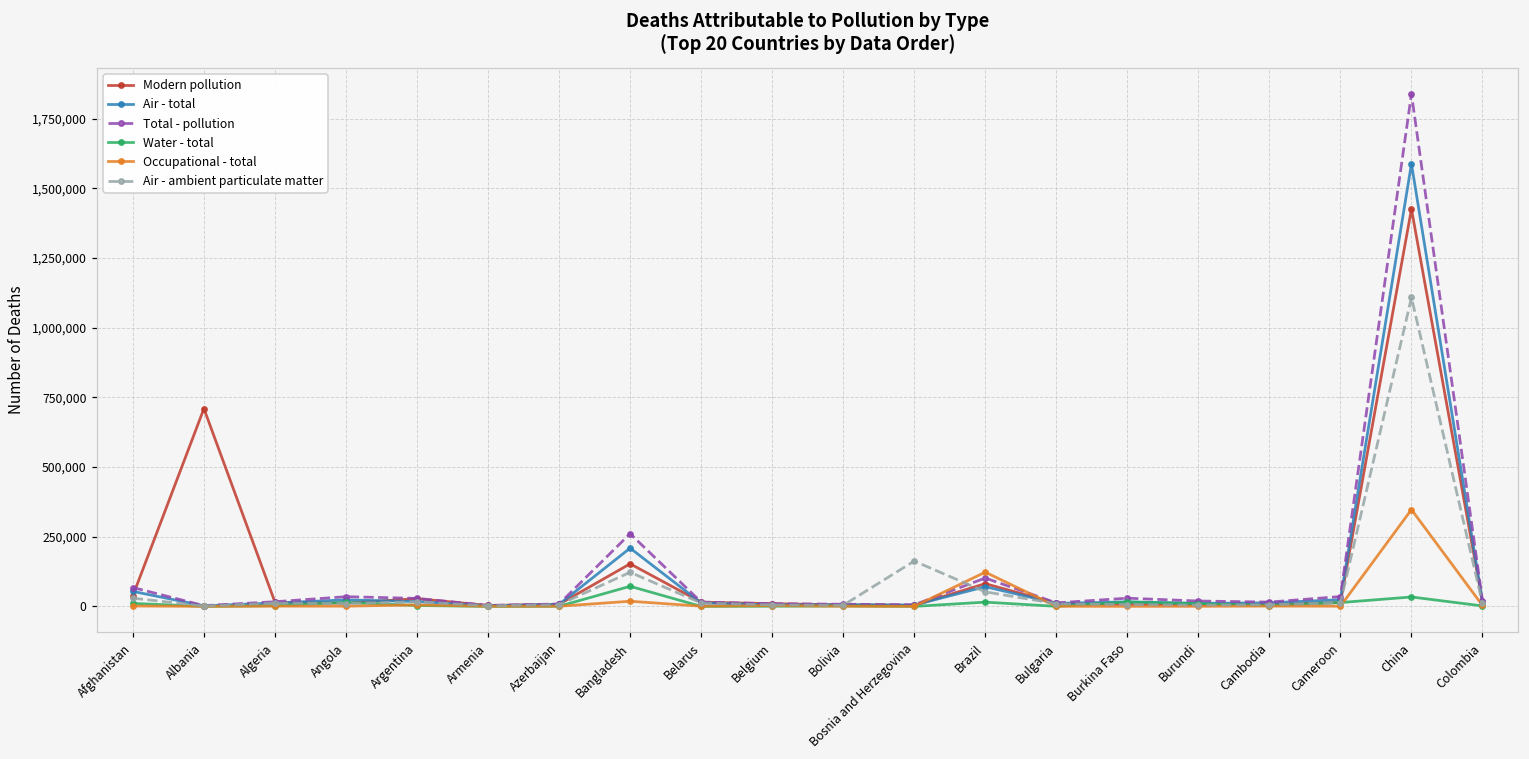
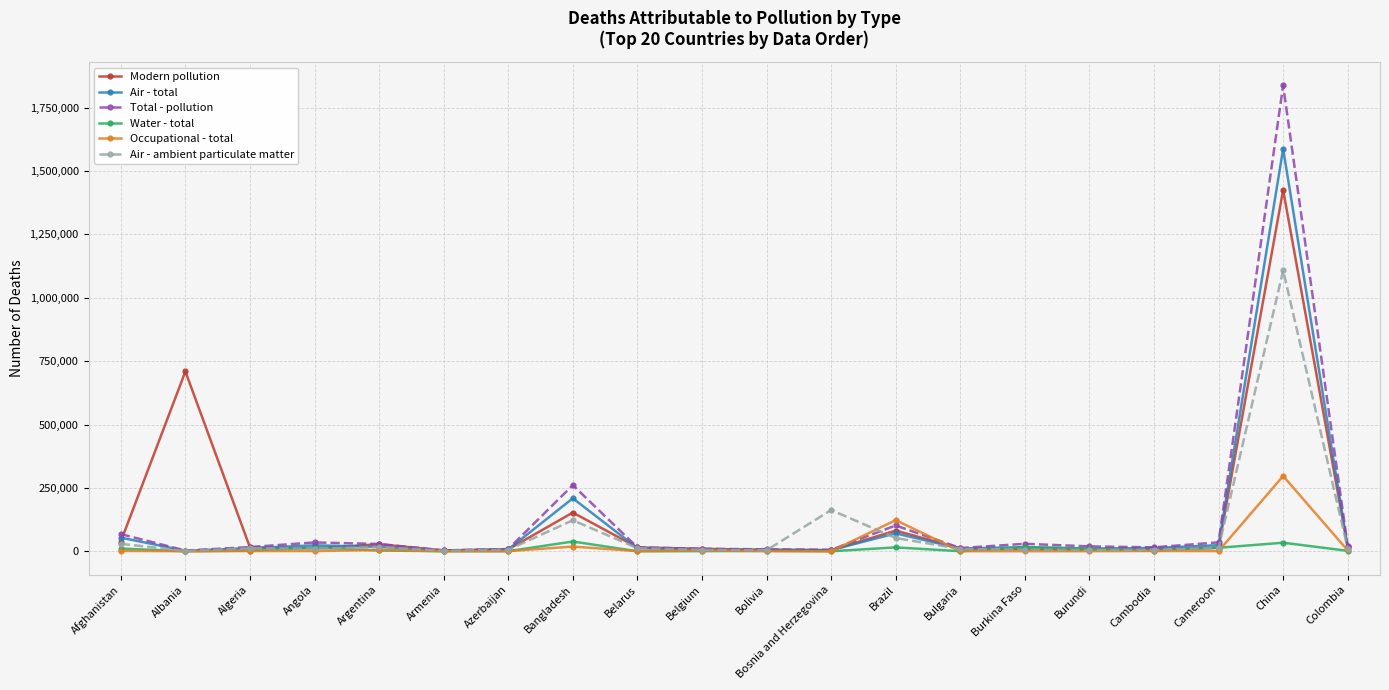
Water - total, Bangladesh: 70,000 -> 40,000
Occupational - total, China: 350,000 -> 300,000
